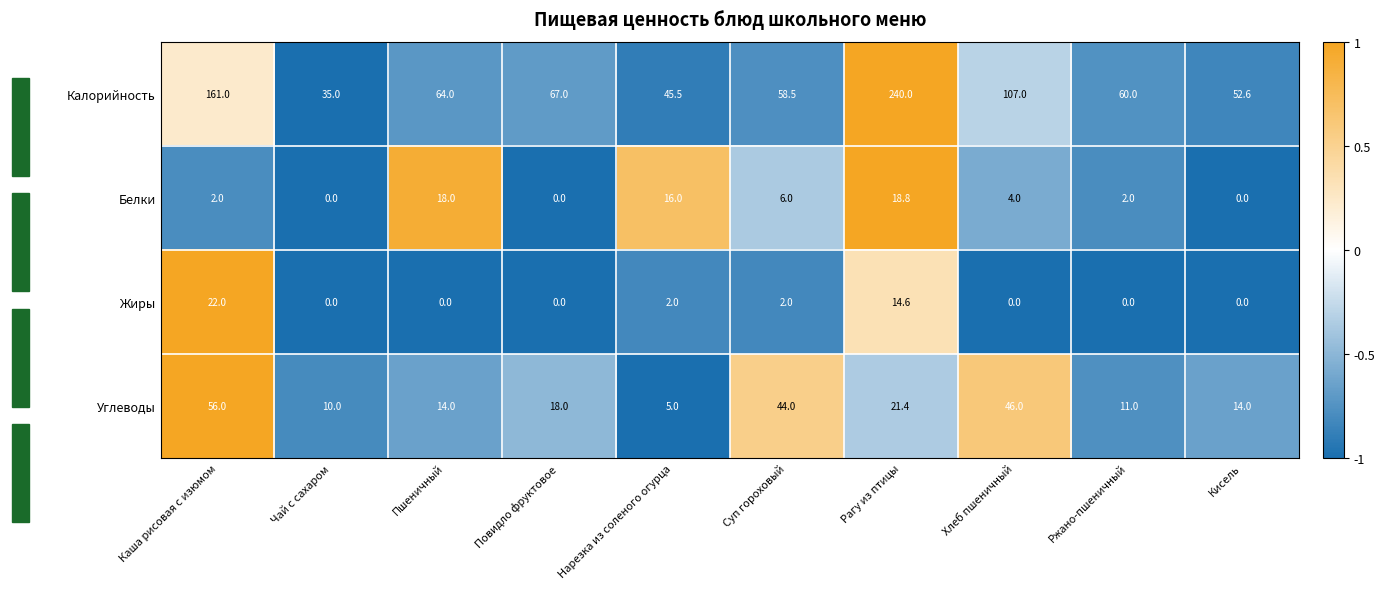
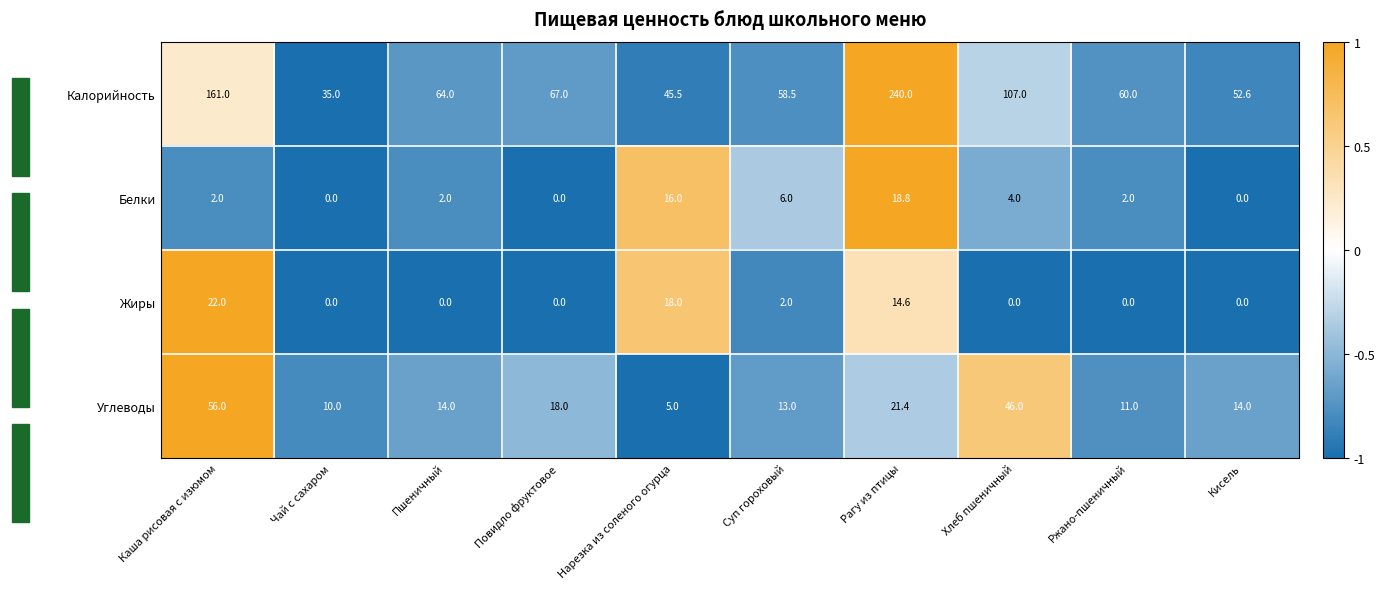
Белки, Пшеничный: 18.0 -> 2.0
Жиры, Нарезка из соленого огурца: 2.0 -> 18.0
Углеводы, Суп гороховый: 44.0 -> 13.0
